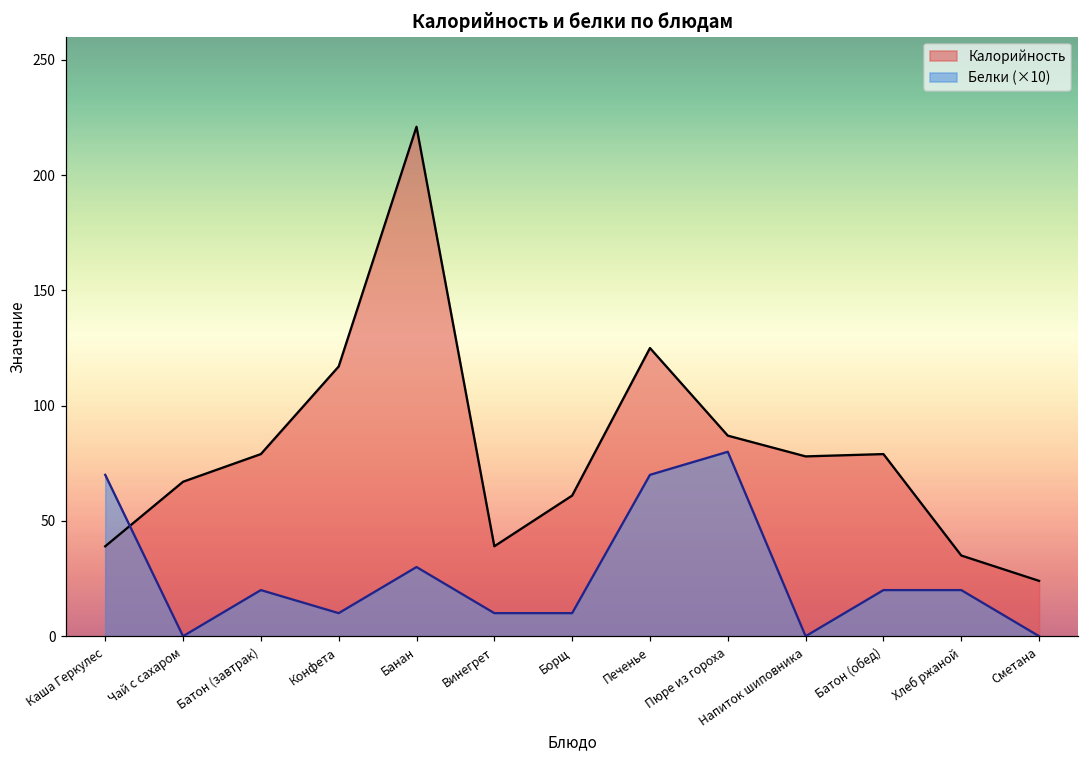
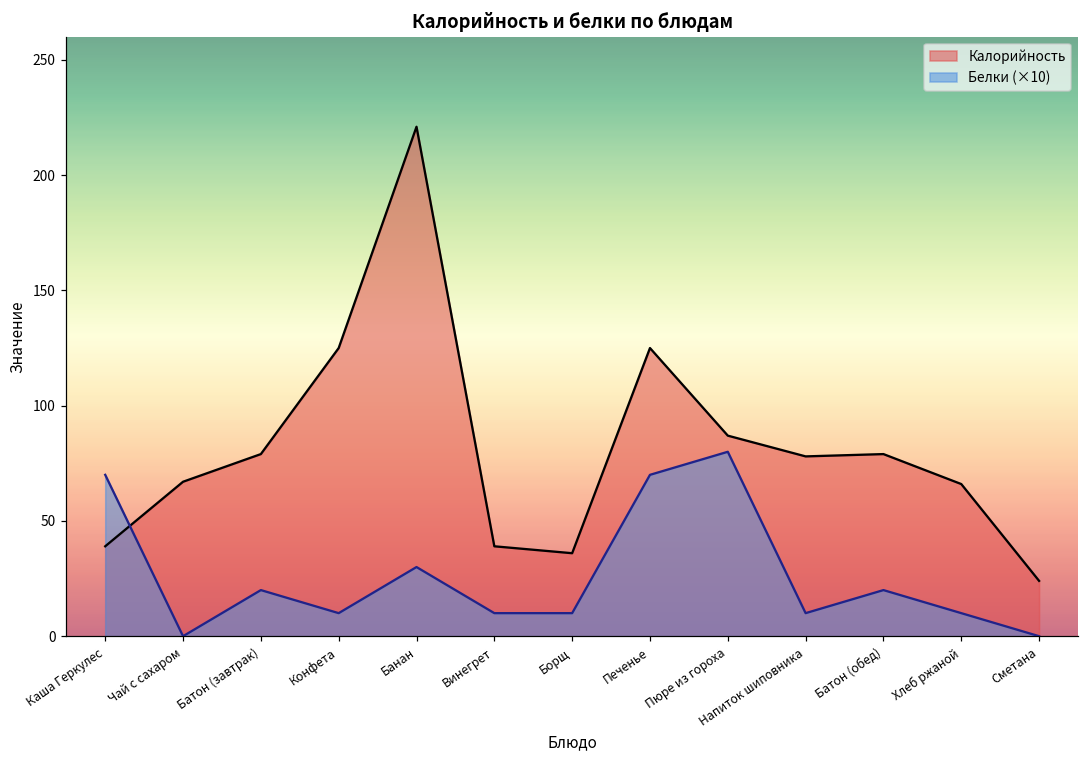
Калорийность, Конфета: 117 -> 125
Калорийность, Борщ: 61 -> 36
Белки (×10), Напиток шиповника: 0 -> 10
Калорийность, Хлеб ржаной: 35 -> 66
Белки (×10), Хлеб ржаной: 20 -> 10
